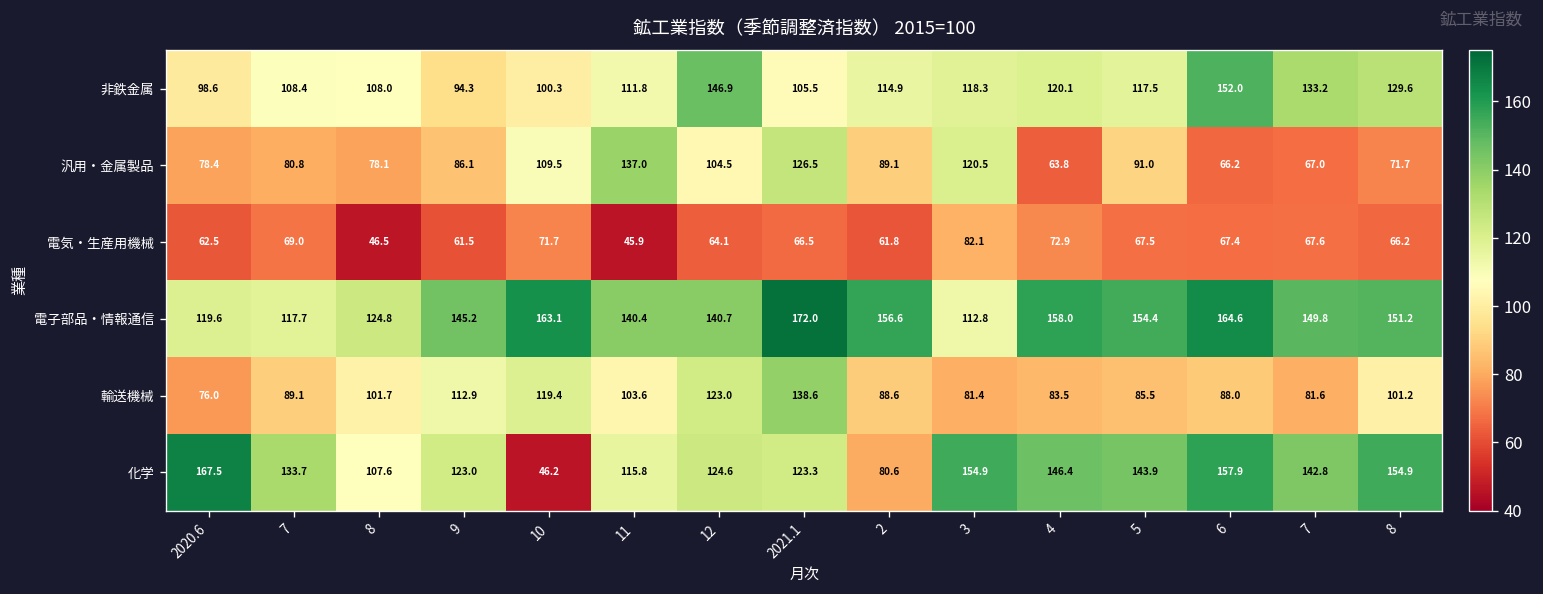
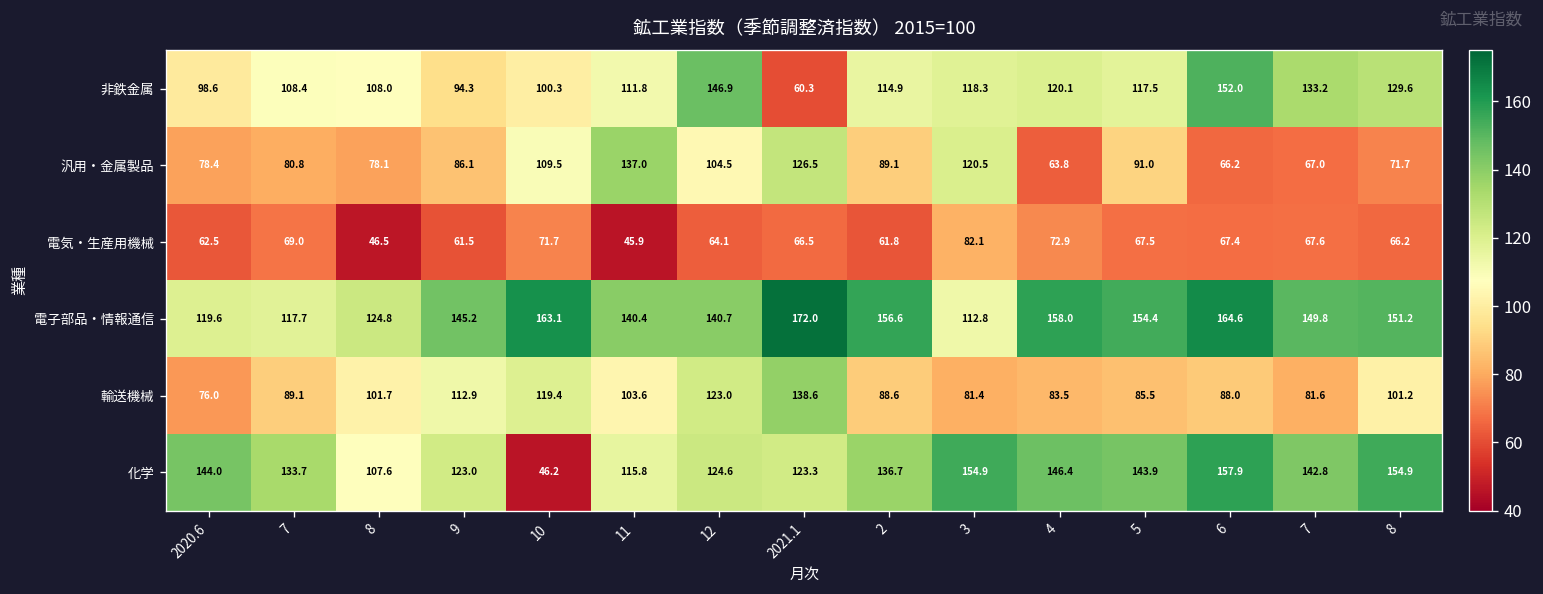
非鉄金属, 2021.1: 105.5 -> 60.3
化学, 2020.6: 167.5 -> 144.0
化学, 2: 80.6 -> 136.7
